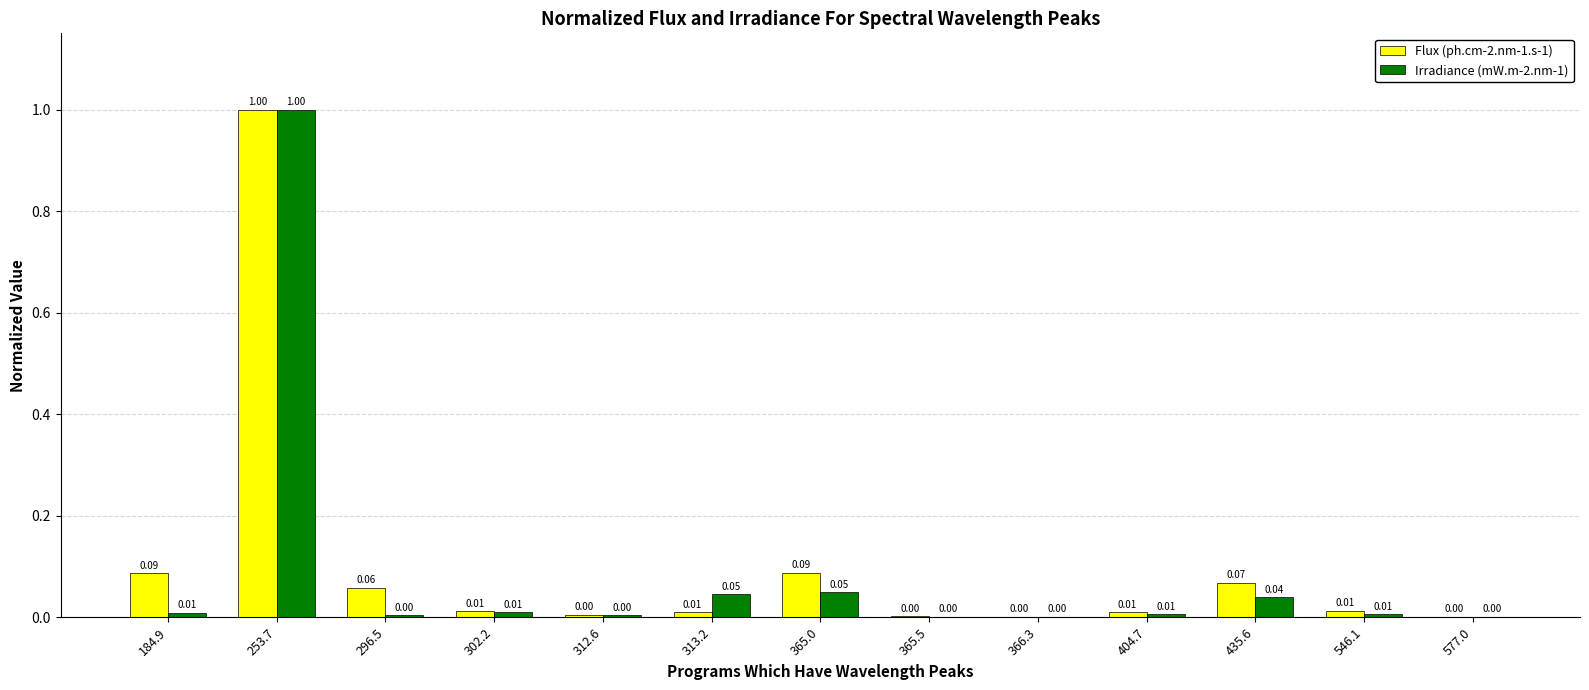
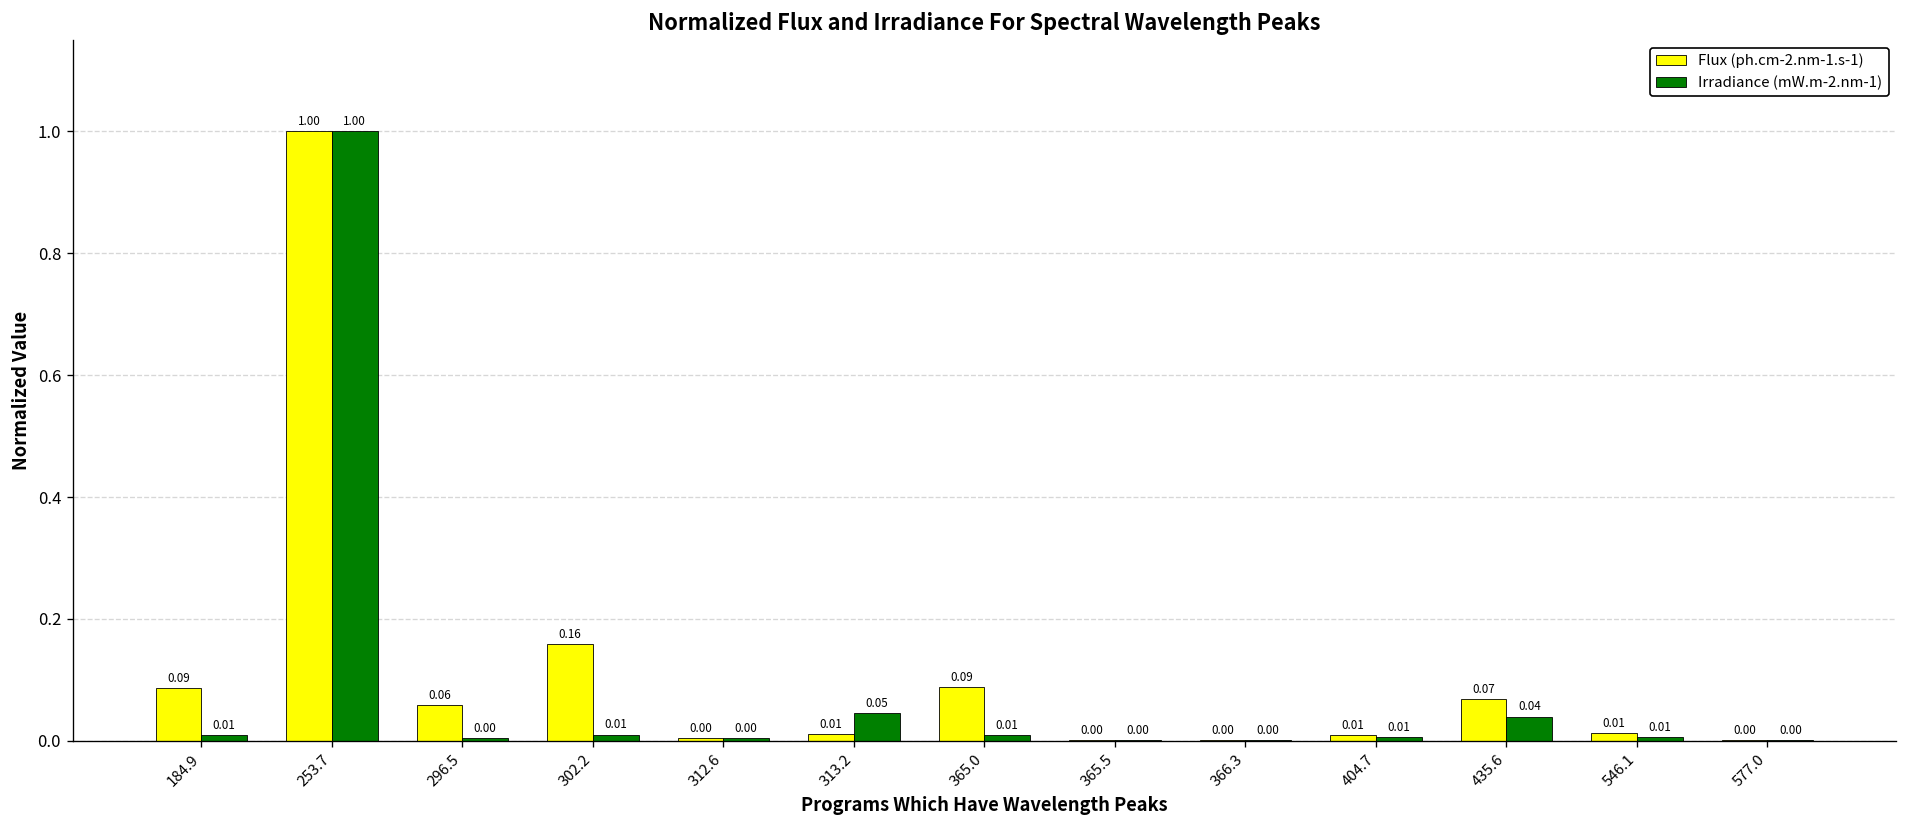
Flux (ph.cm-2.nm-1.s-1), 302.2: 0.01 -> 0.16
Irradiance (mW.m-2.nm-1), 365.0: 0.05 -> 0.01
